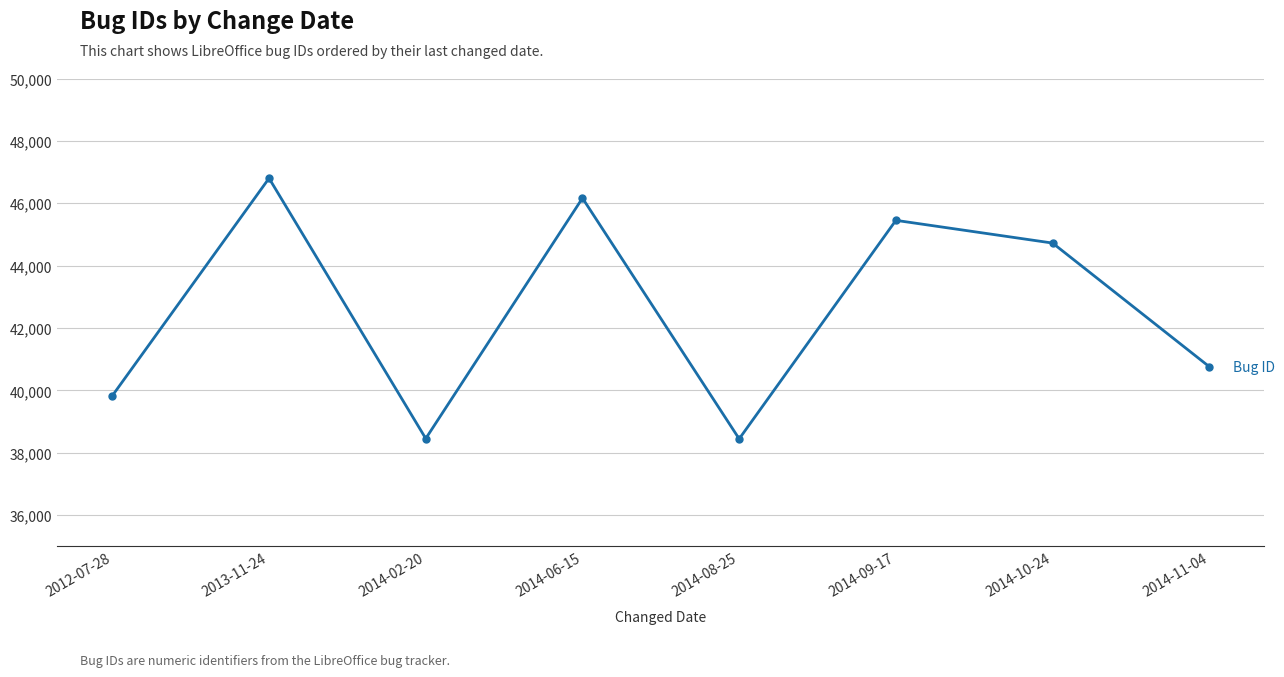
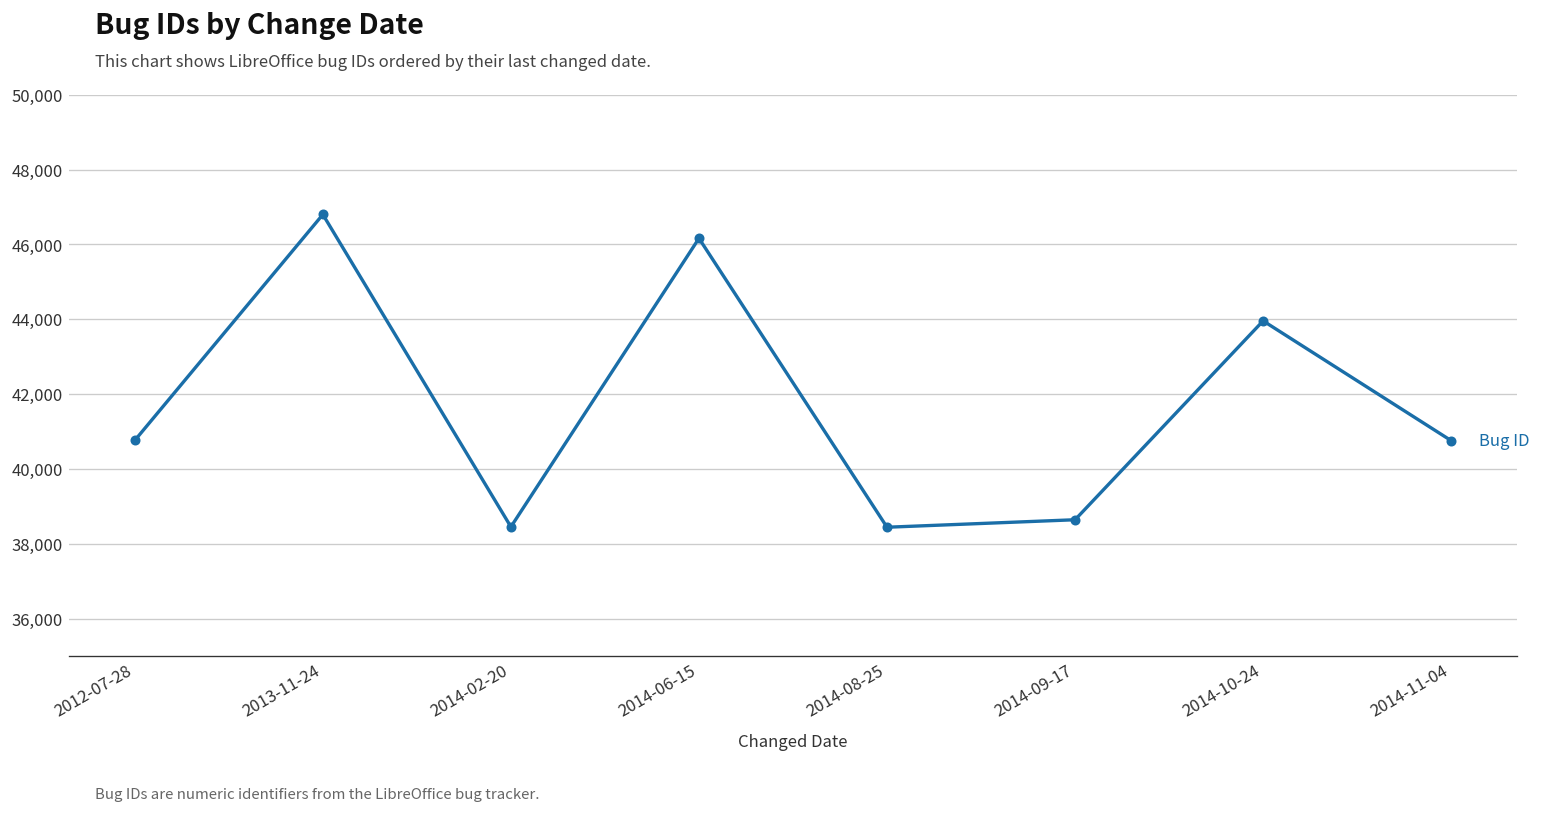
2012-07-28: 39,800 -> 40,800
2014-09-17: 45,500 -> 38,600
2014-10-24: 44,700 -> 44,000
